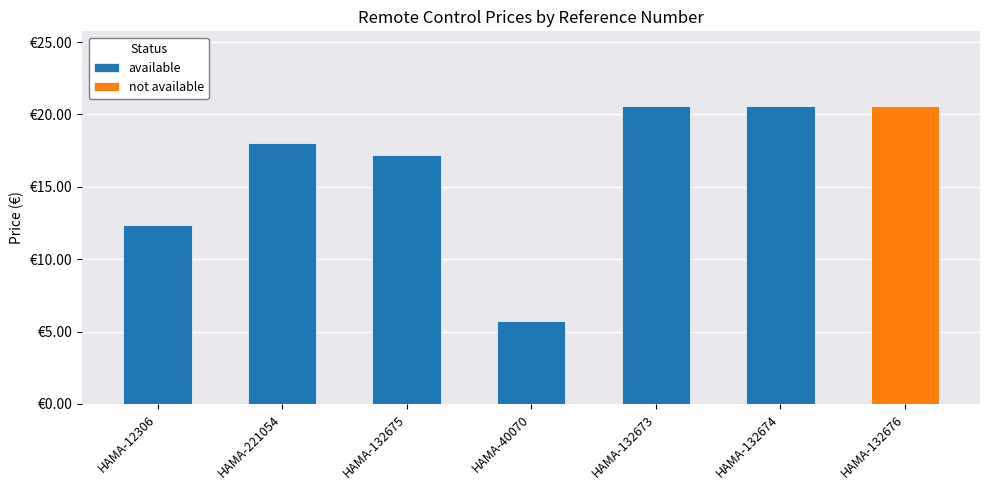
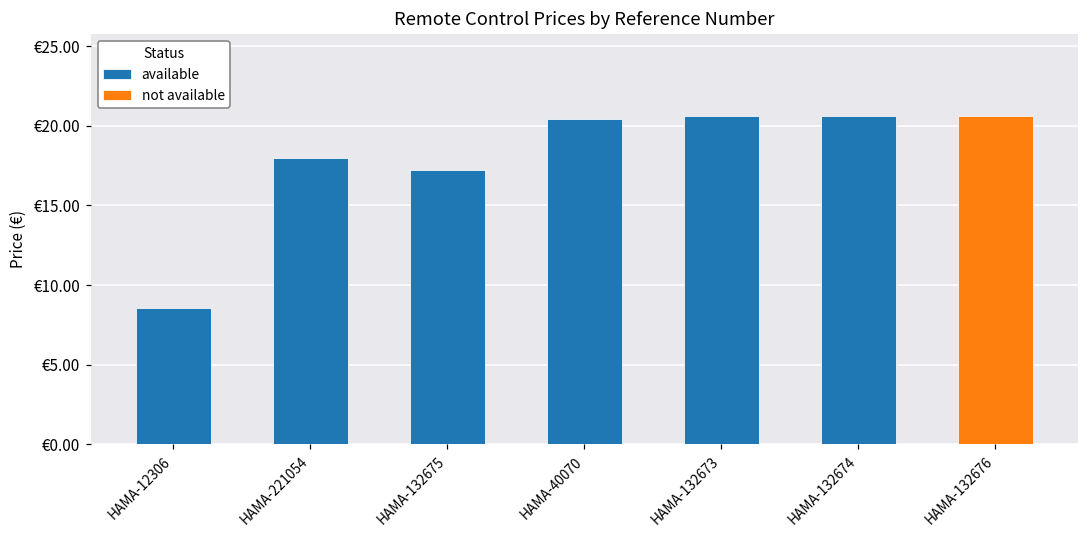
HAMA-12306: €12.3 -> €8.6
HAMA-40070: €5.8 -> €20.4
